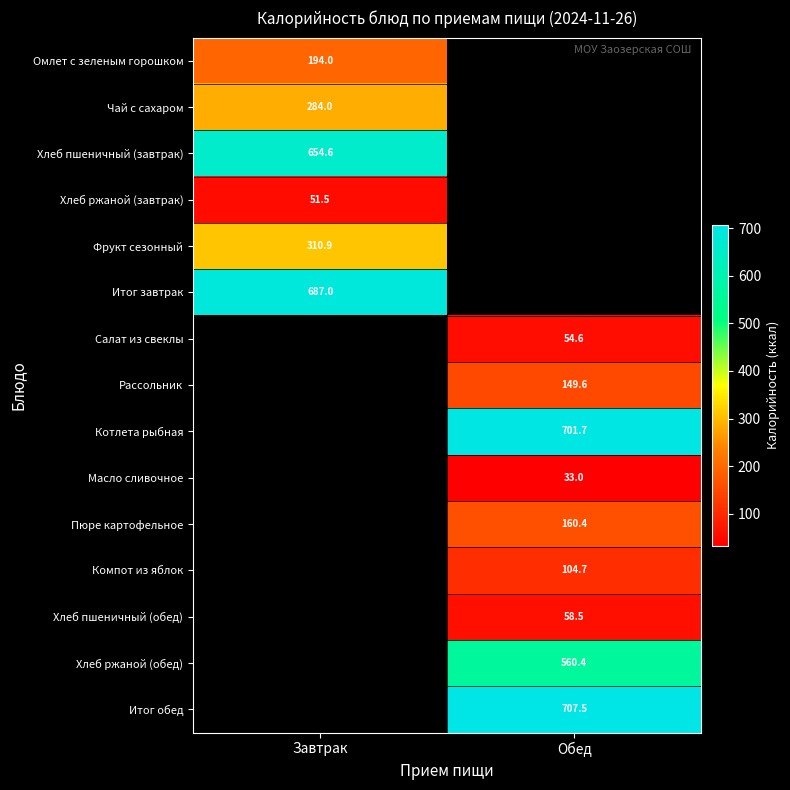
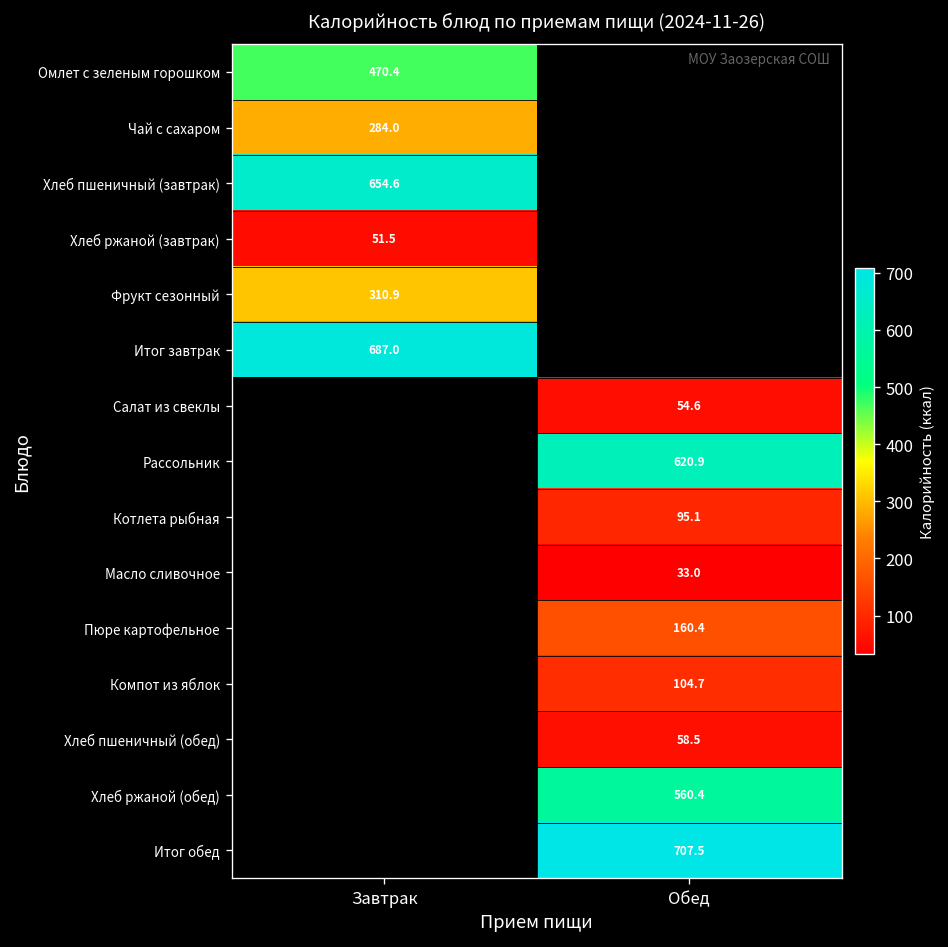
Омлет с зеленым горошком, Завтрак: 194.0 -> 470.4
Рассольник, Обед: 149.6 -> 620.9
Котлета рыбная, Обед: 701.7 -> 95.1
